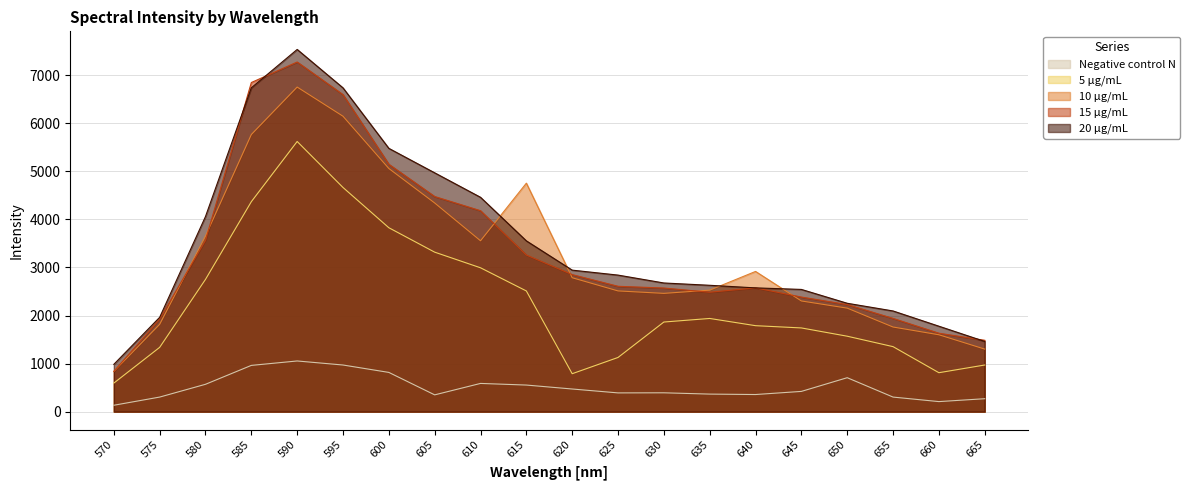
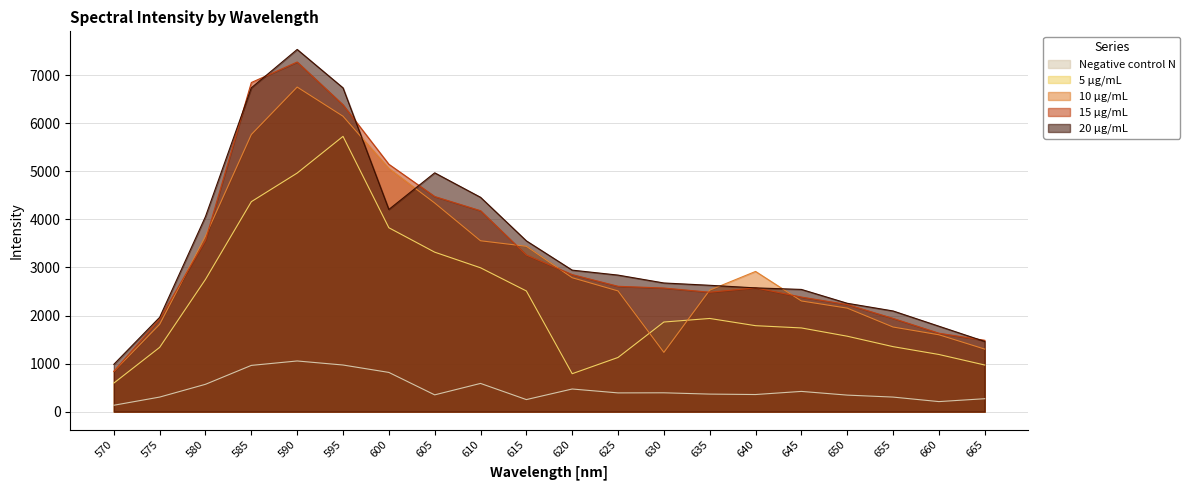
5 µg/mL, 590: 5600 -> 5000
5 µg/mL, 595: 4700 -> 5700
15 µg/mL, 595: 6600 -> 6400
20 µg/mL, 600: 5500 -> 4200
Negative control N, 615: 600 -> 300
10 µg/mL, 615: 4800 -> 3400
10 µg/mL, 630: 2500 -> 1200
Negative control N, 650: 700 -> 300
5 µg/mL, 660: 800 -> 1200
